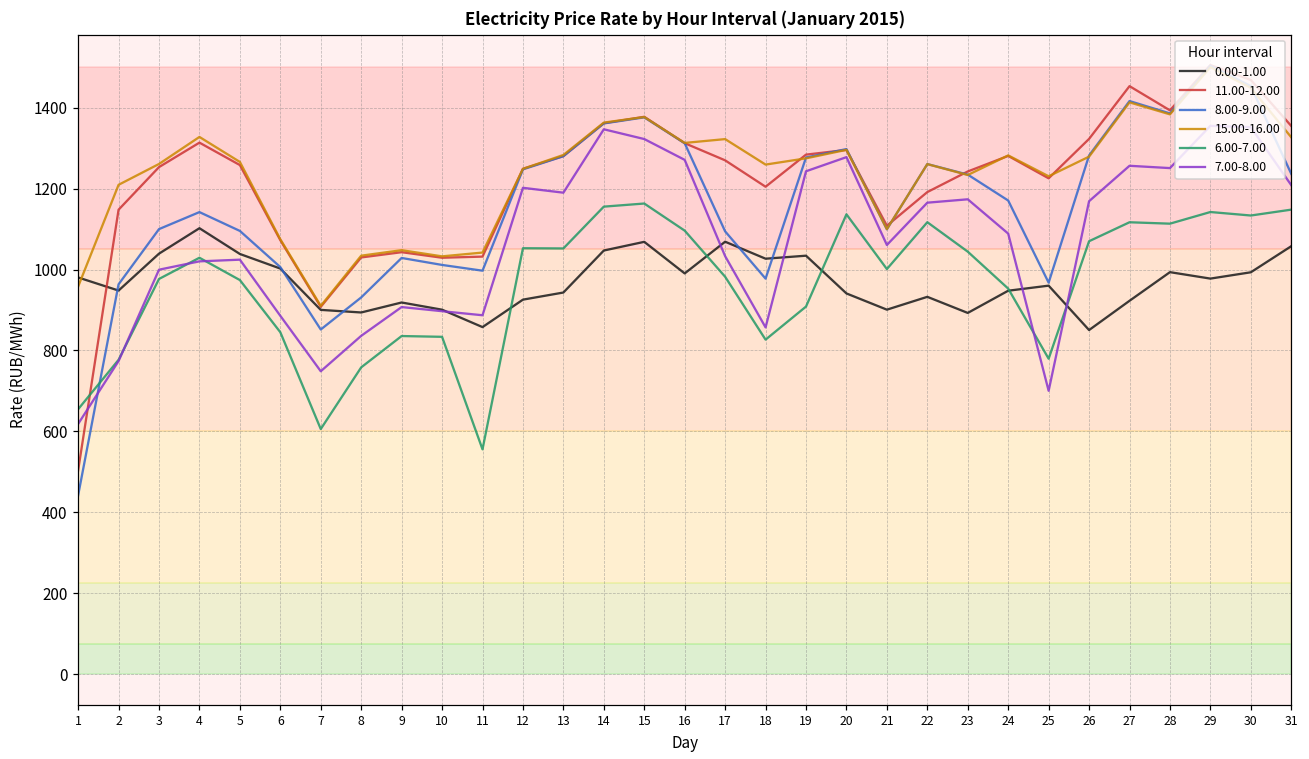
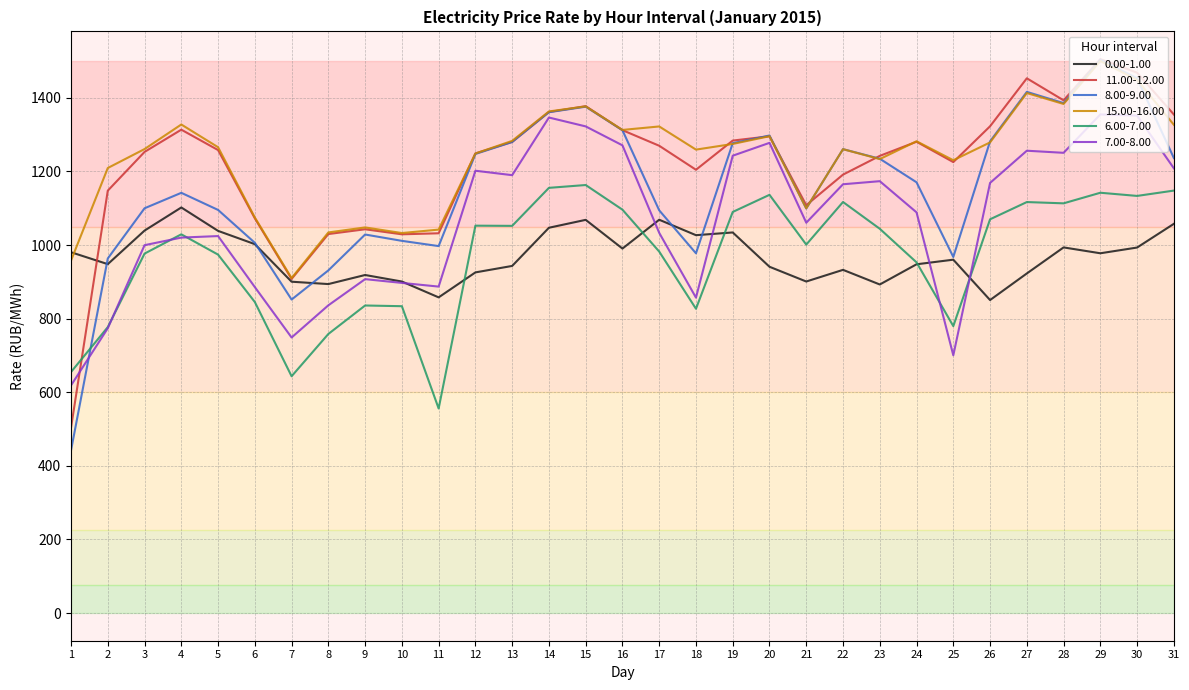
6.00-7.00, 7: 610 -> 640
6.00-7.00, 19: 910 -> 1090
